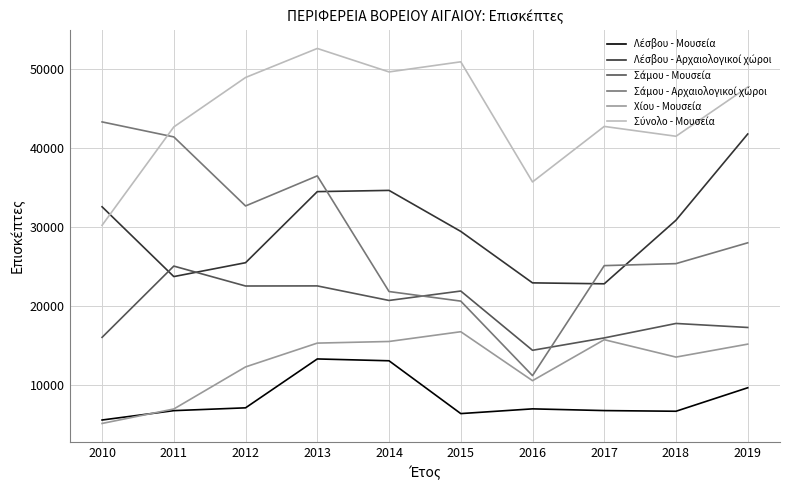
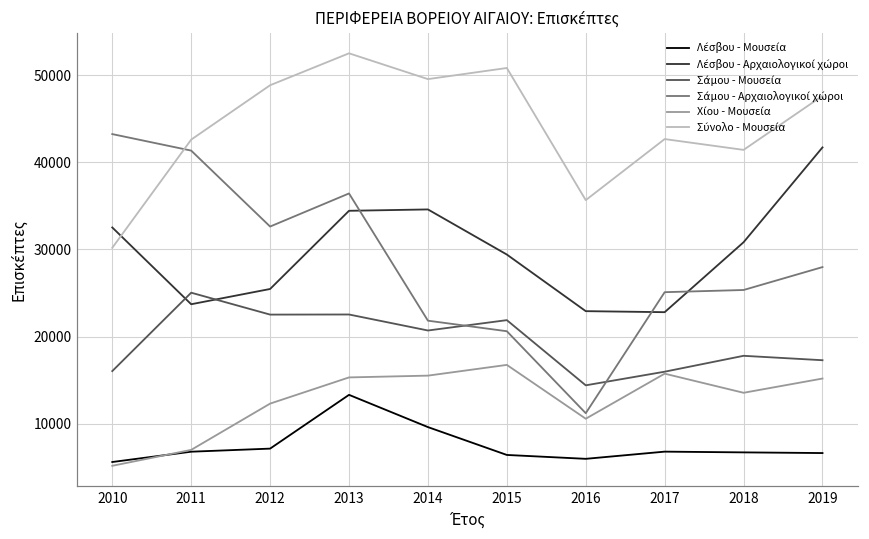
Λέσβου - Μουσεία, 2014: 13000 -> 10000
Λέσβου - Μουσεία, 2016: 7000 -> 6000
Λέσβου - Μουσεία, 2019: 10000 -> 7000
